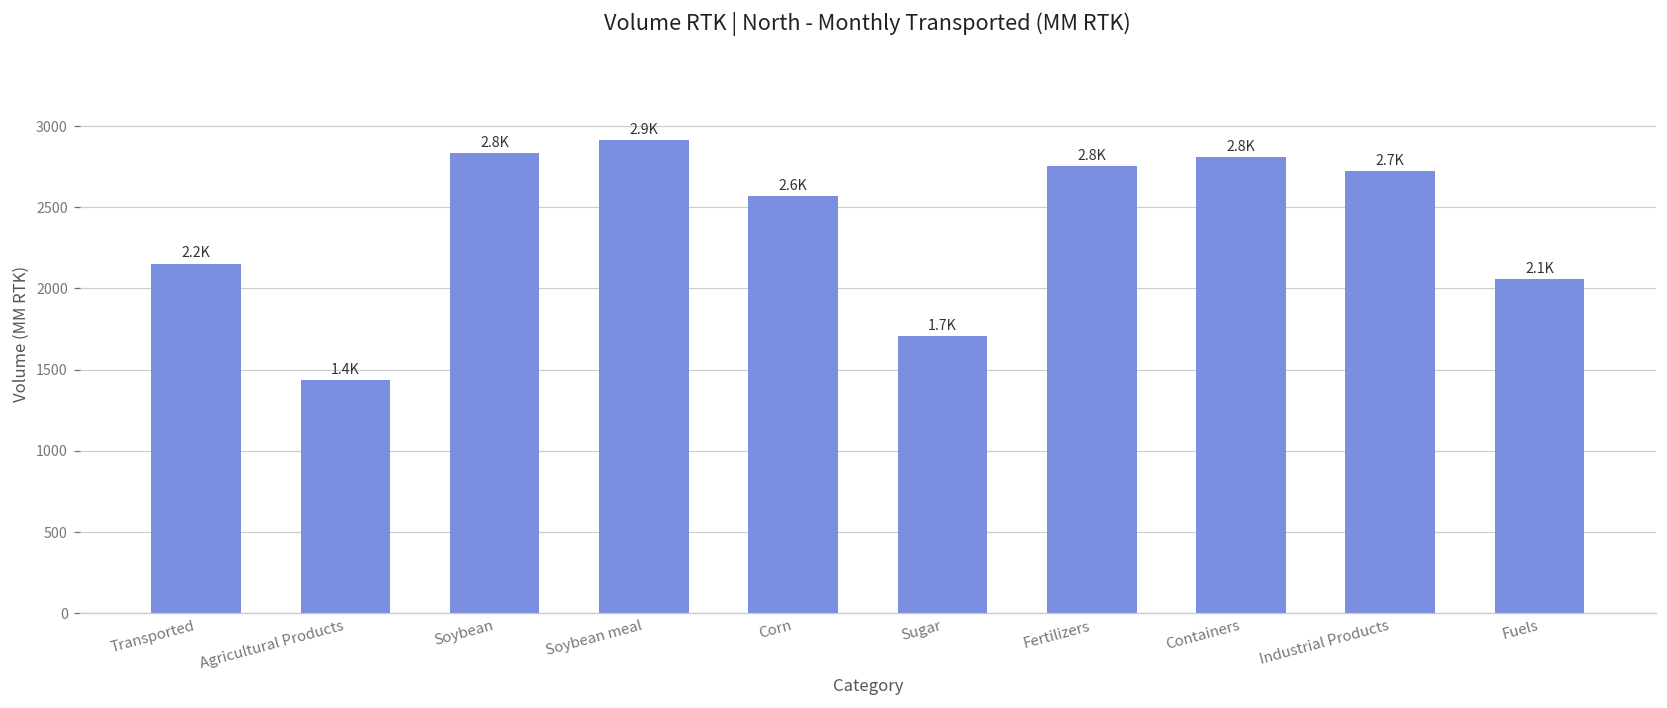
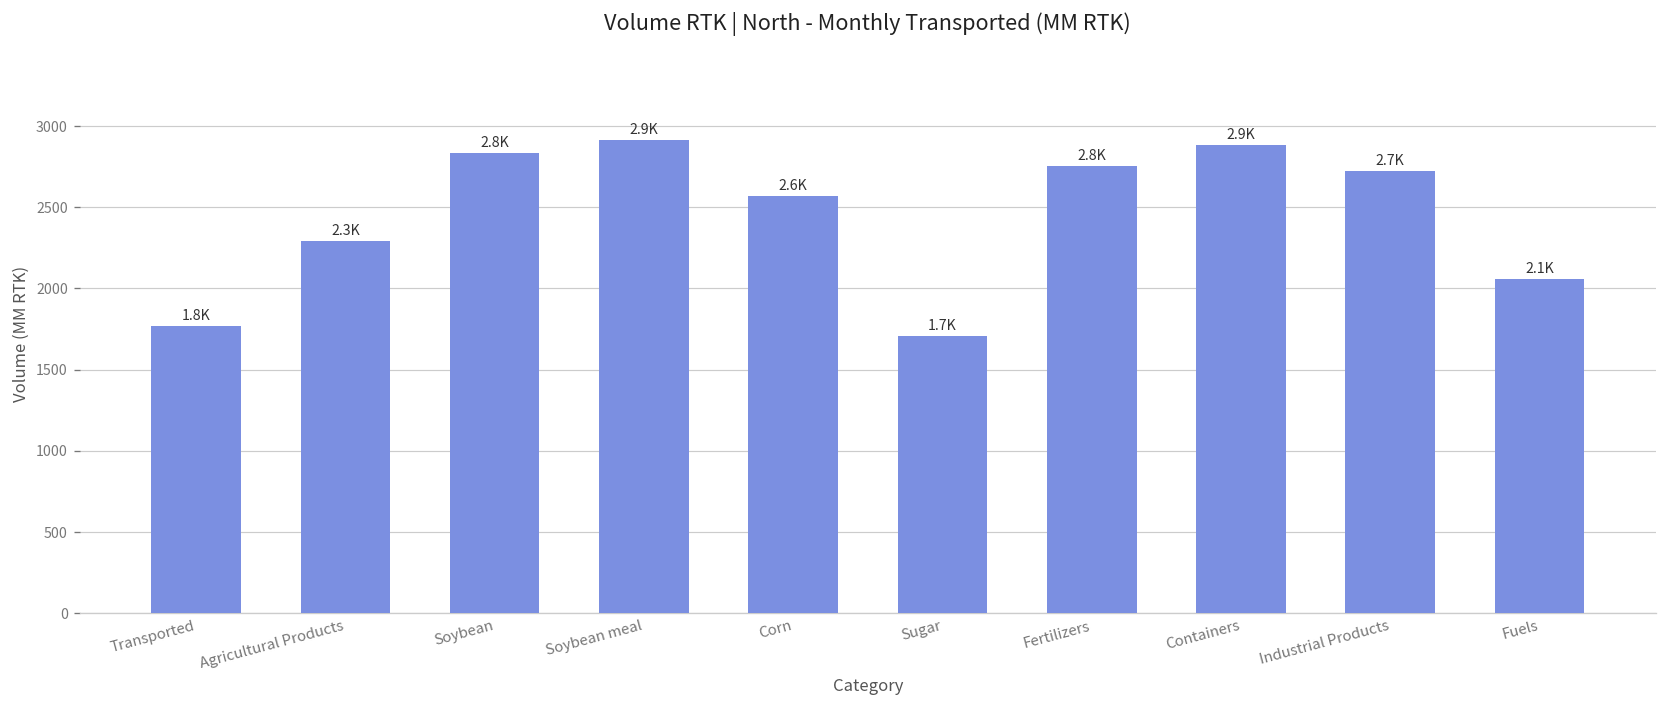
Transported: 2.2K -> 1.8K
Agricultural Products: 1.4K -> 2.3K
Containers: 2.8K -> 2.9K
